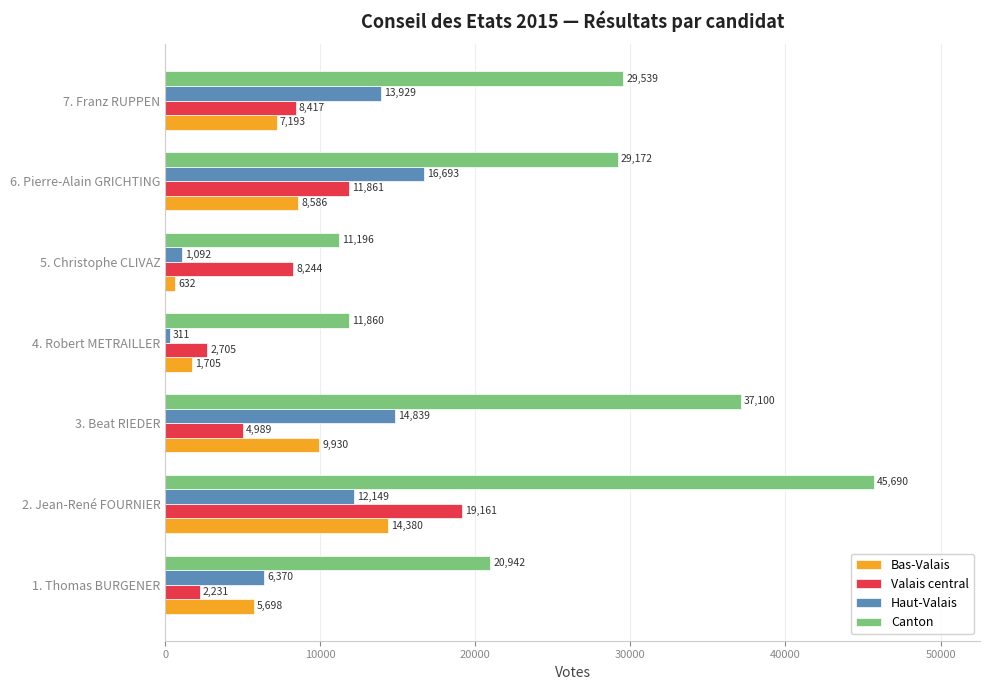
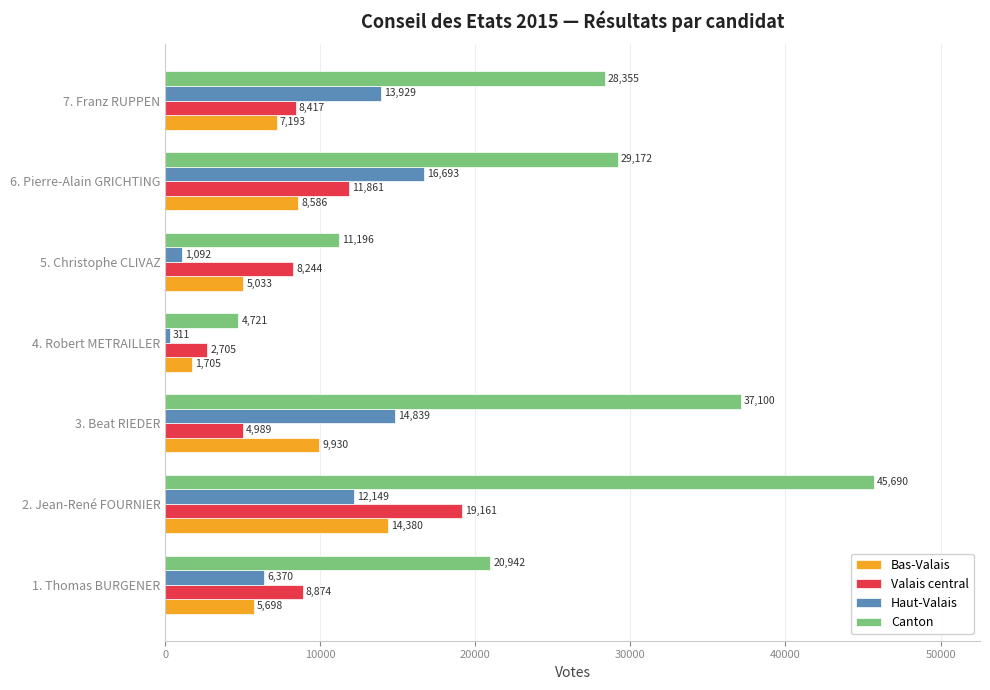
Canton, 7. Franz RUPPEN: 29,539 -> 28,355
Bas-Valais, 5. Christophe CLIVAZ: 632 -> 5,033
Canton, 4. Robert METRAILLER: 11,860 -> 4,721
Valais central, 1. Thomas BURGENER: 2,231 -> 8,874
